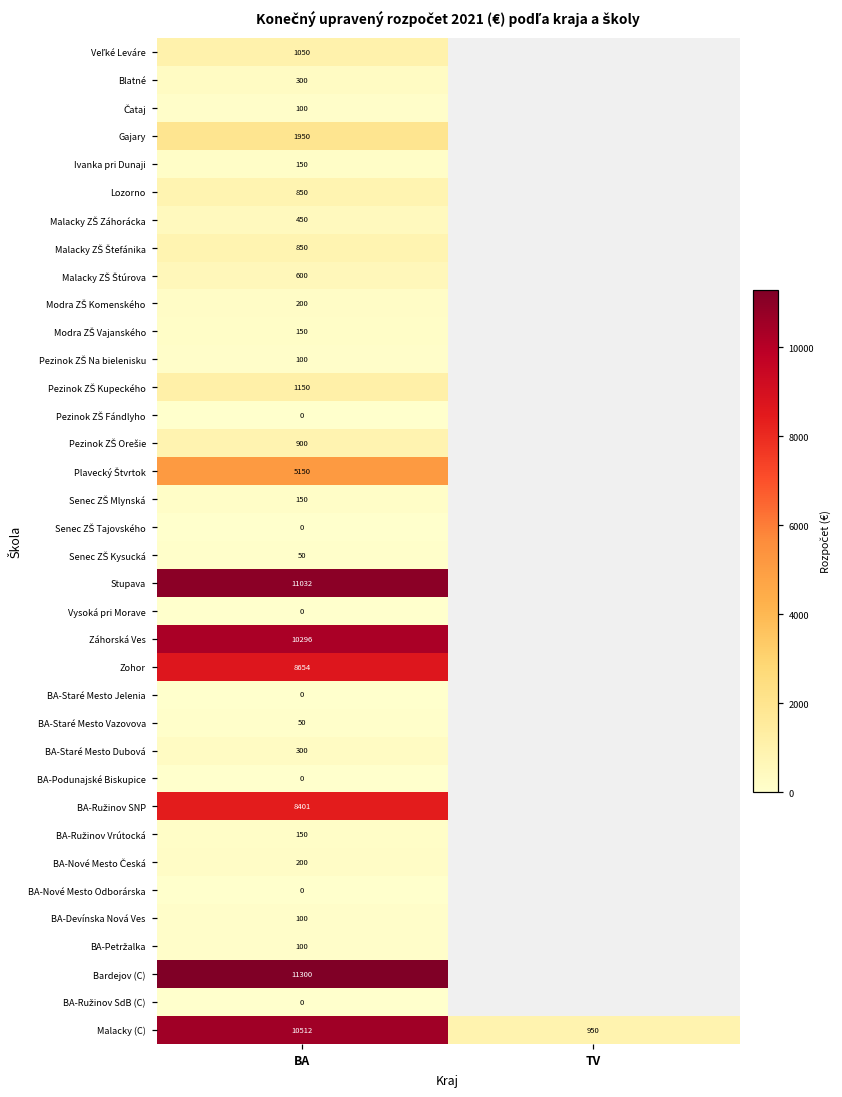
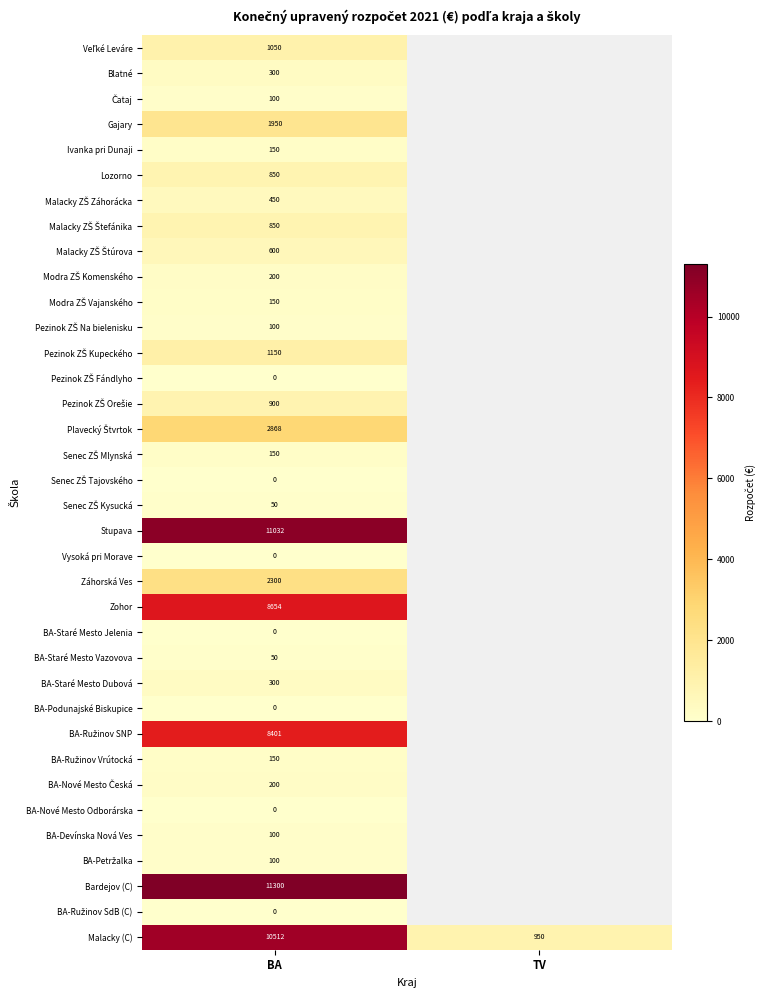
Plavecký Štvrtok, BA: 5150 -> 2868
Záhorská Ves, BA: 10296 -> 2300
